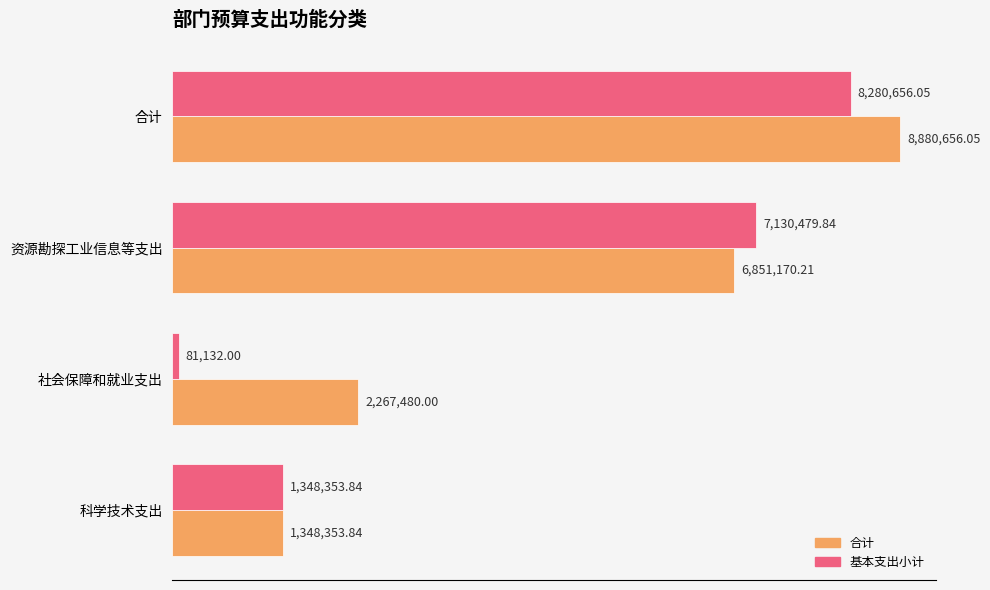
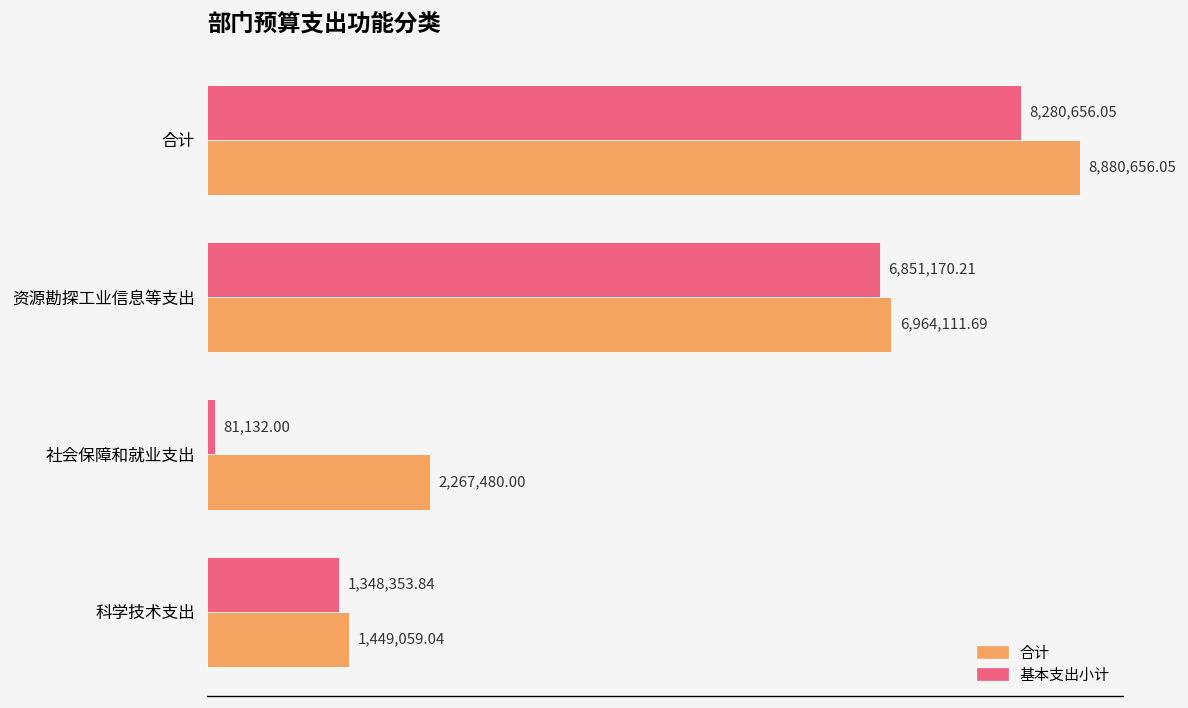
基本支出小计, 资源勘探工业信息等支出: 7,130,479.84 -> 6,851,170.21
合计, 资源勘探工业信息等支出: 6,851,170.21 -> 6,964,111.69
合计, 科学技术支出: 1,348,353.84 -> 1,449,059.04
